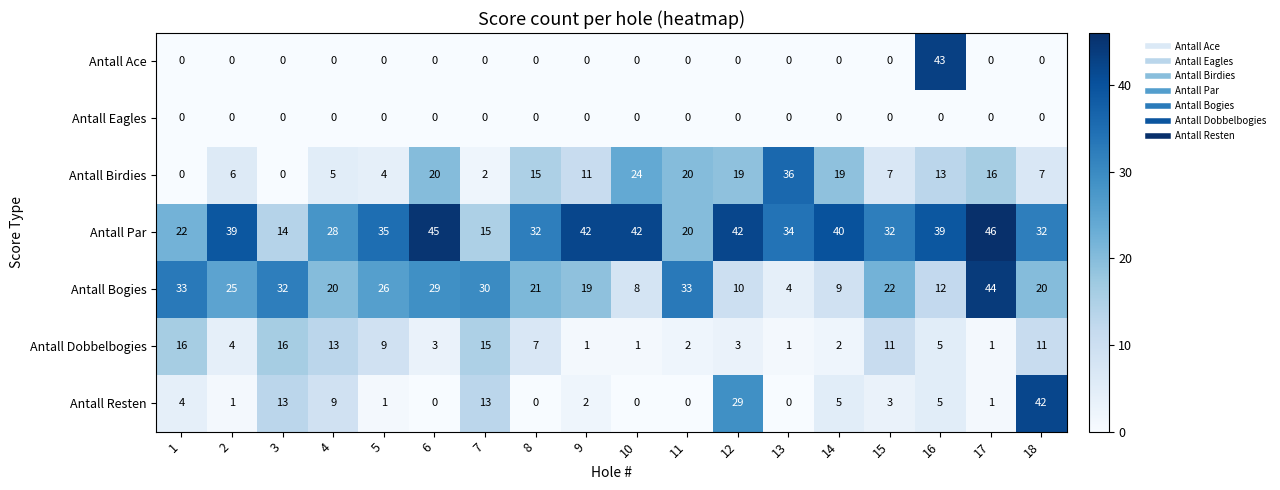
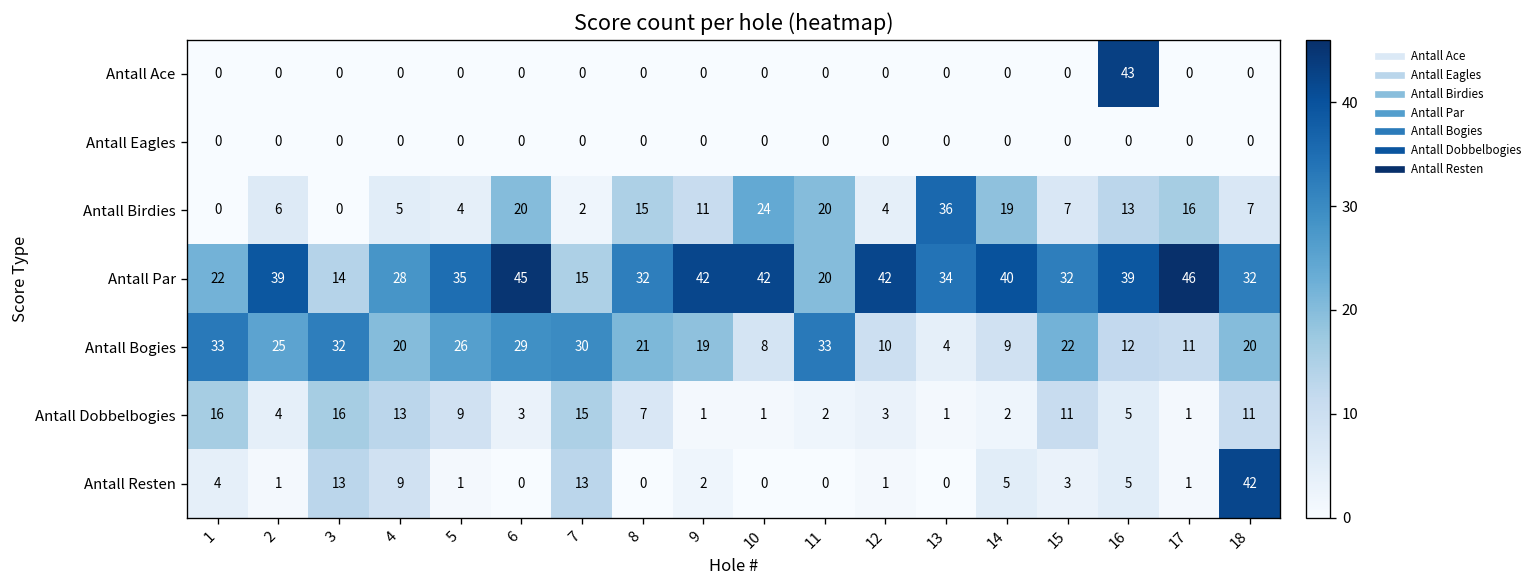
Antall Birdies, 12: 19 -> 4
Antall Bogies, 17: 44 -> 11
Antall Resten, 12: 29 -> 1
